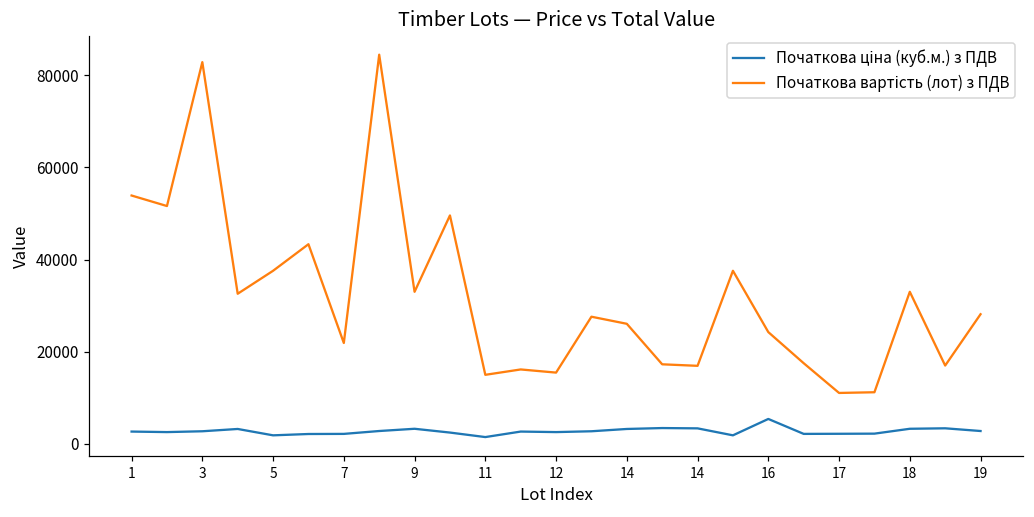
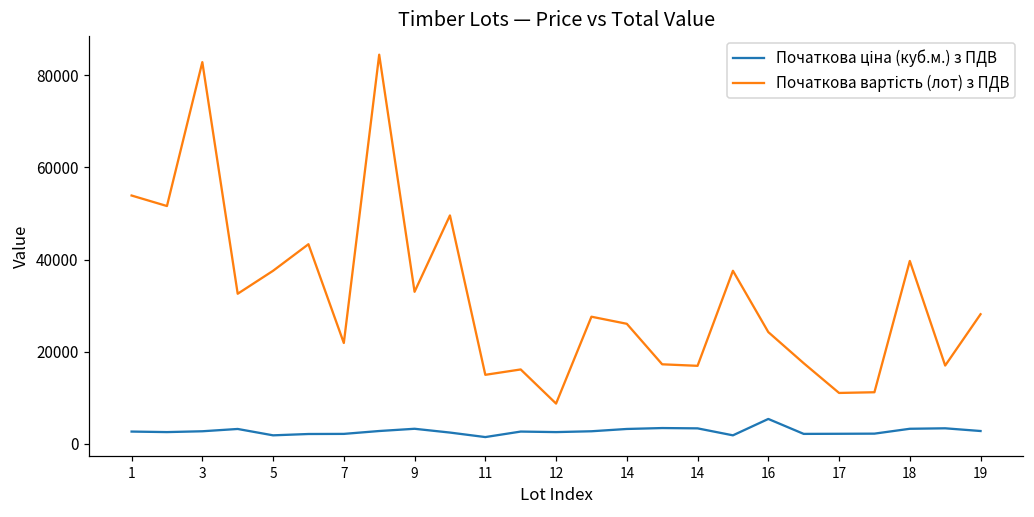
Початкова вартість (лот) з ПДВ, 12: 15000 -> 9000
Початкова вартість (лот) з ПДВ, 18: 33000 -> 40000
